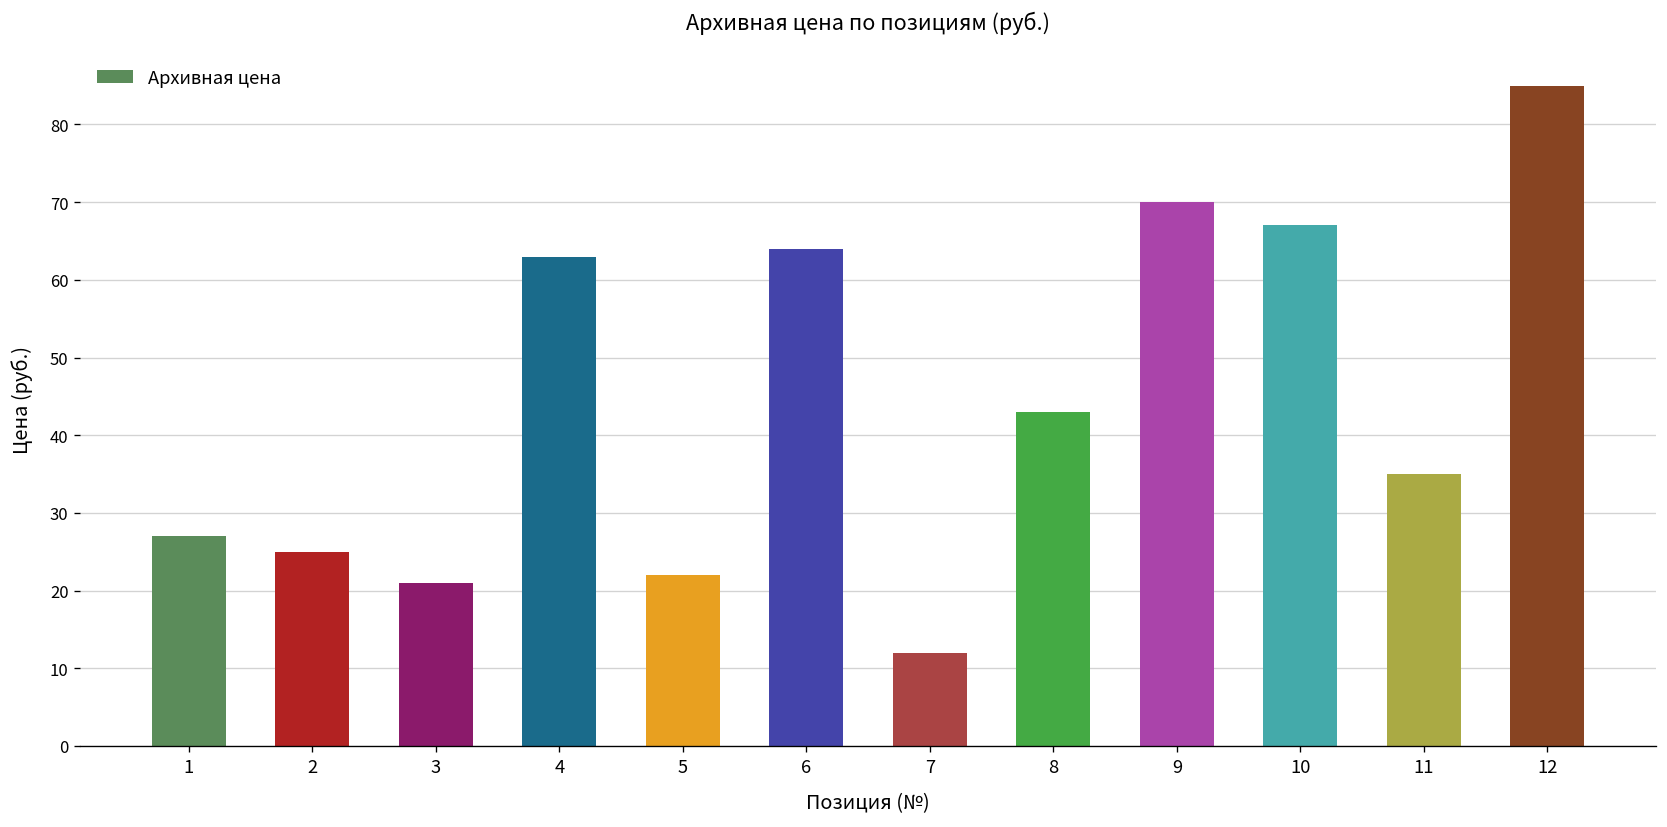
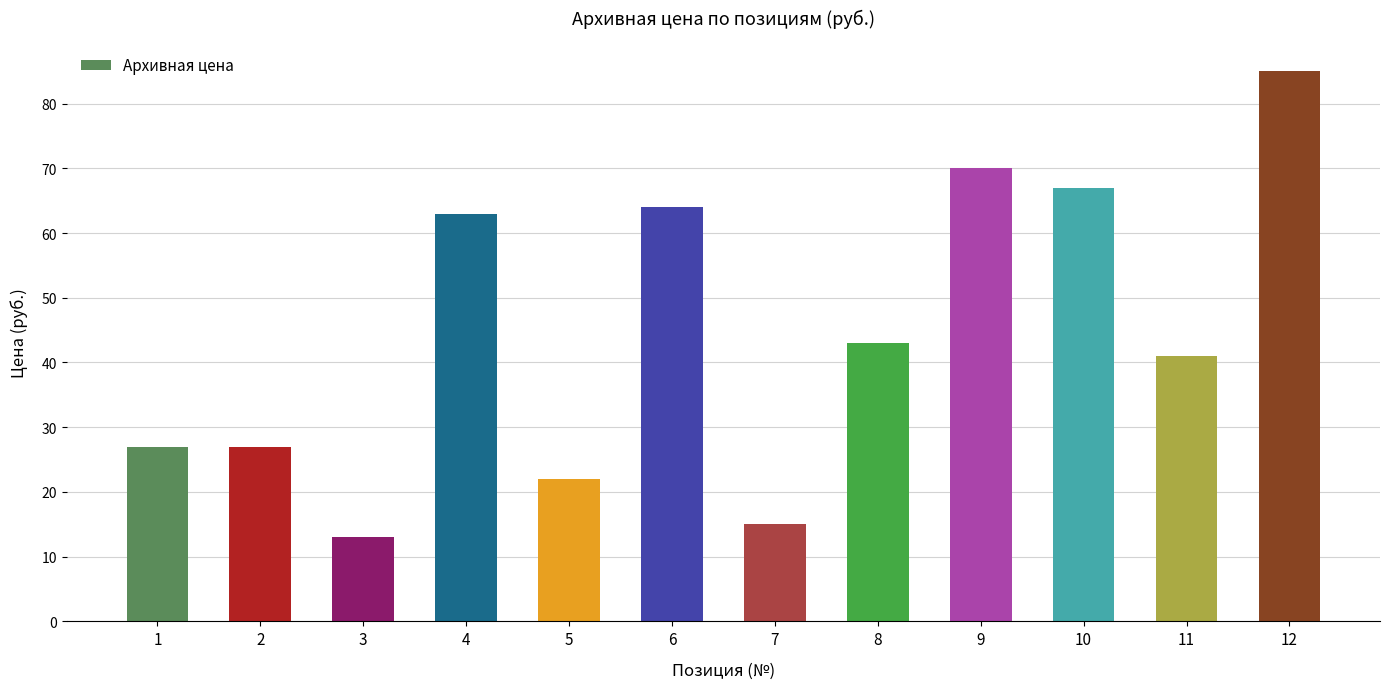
2: 25 -> 27
3: 21 -> 13
7: 12 -> 15
11: 35 -> 41
